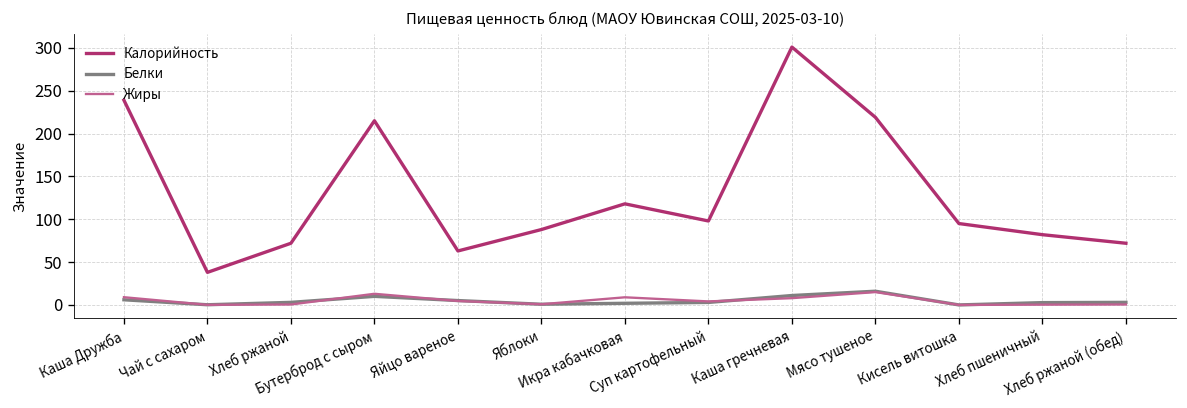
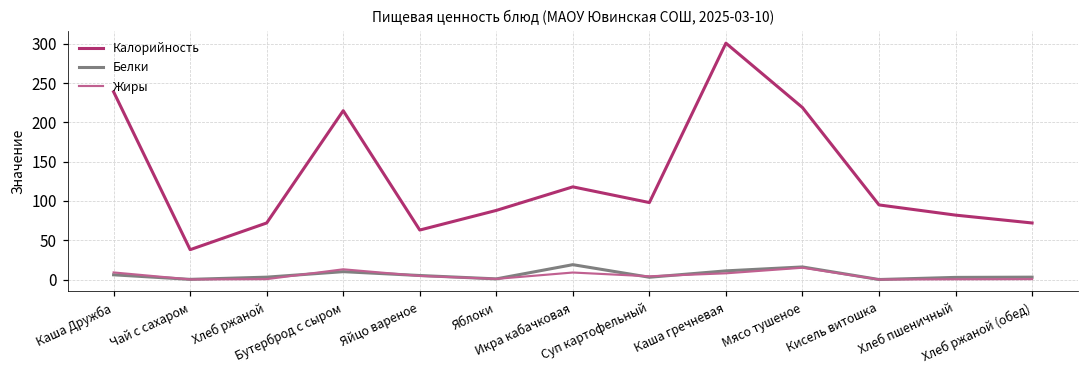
Белки, Икра кабачковая: 0 -> 20
